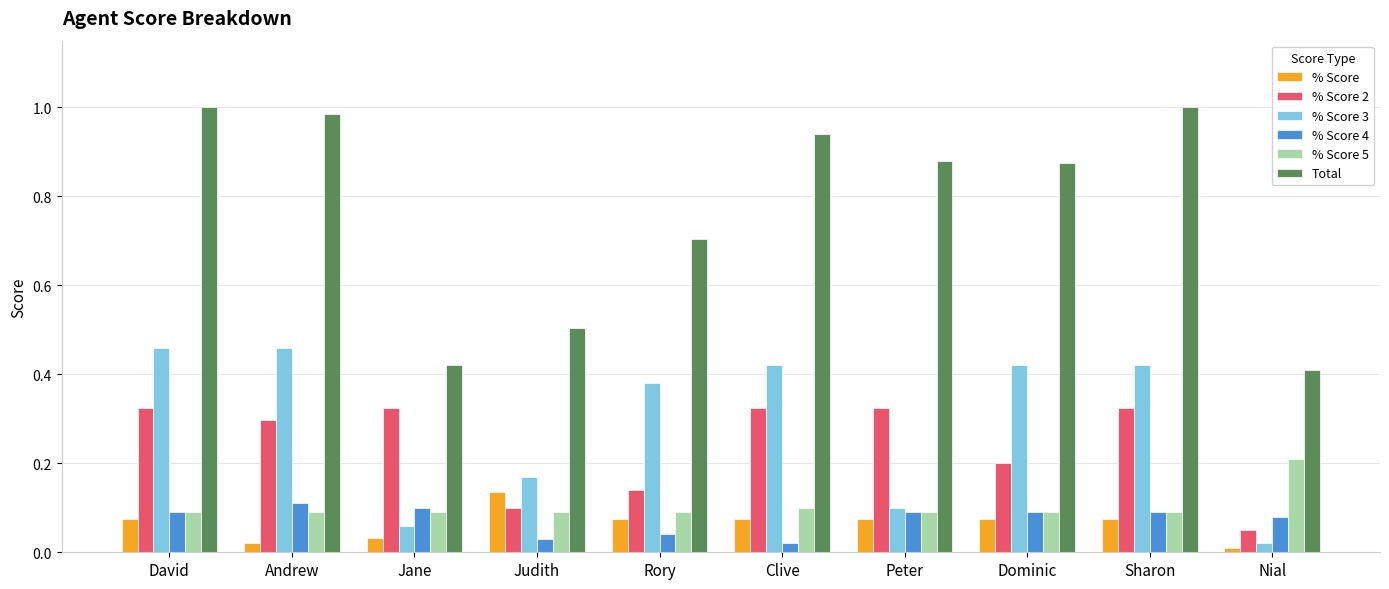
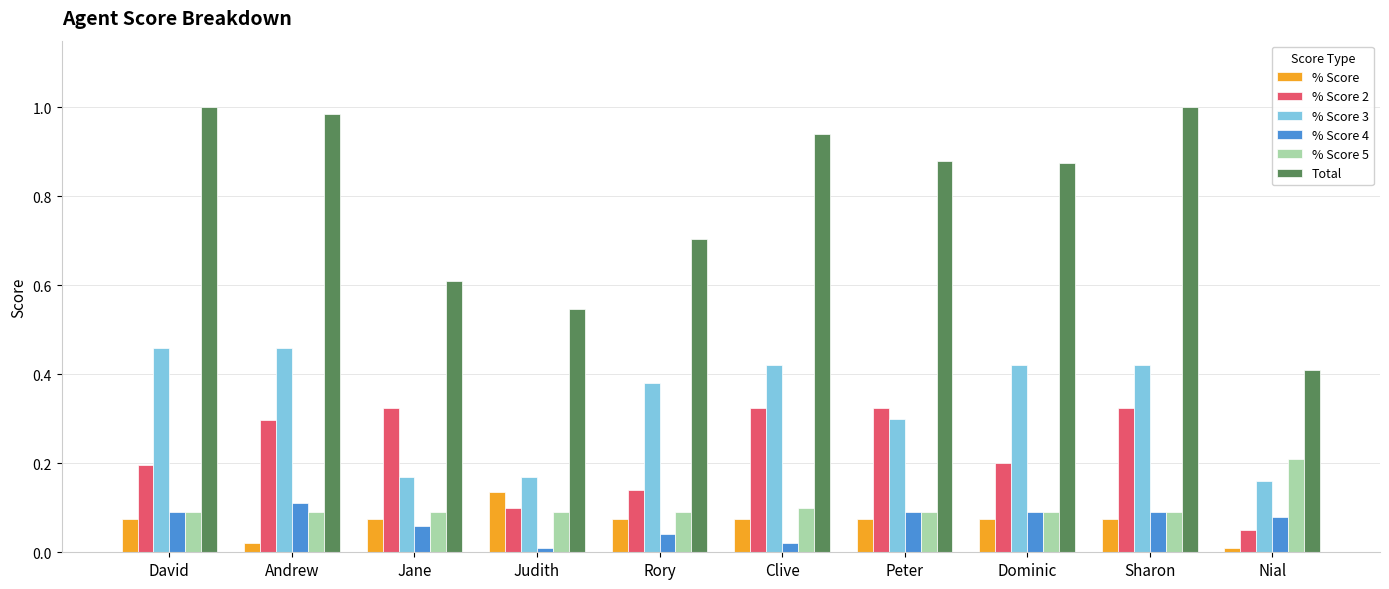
% Score 2, David: 0.33 -> 0.20
% Score, Jane: 0.03 -> 0.08
% Score 3, Jane: 0.06 -> 0.17
% Score 4, Jane: 0.10 -> 0.06
Total, Jane: 0.42 -> 0.61
% Score 4, Judith: 0.03 -> 0.01
Total, Judith: 0.51 -> 0.55
% Score 3, Peter: 0.1 -> 0.3
% Score 3, Nial: 0.02 -> 0.16
